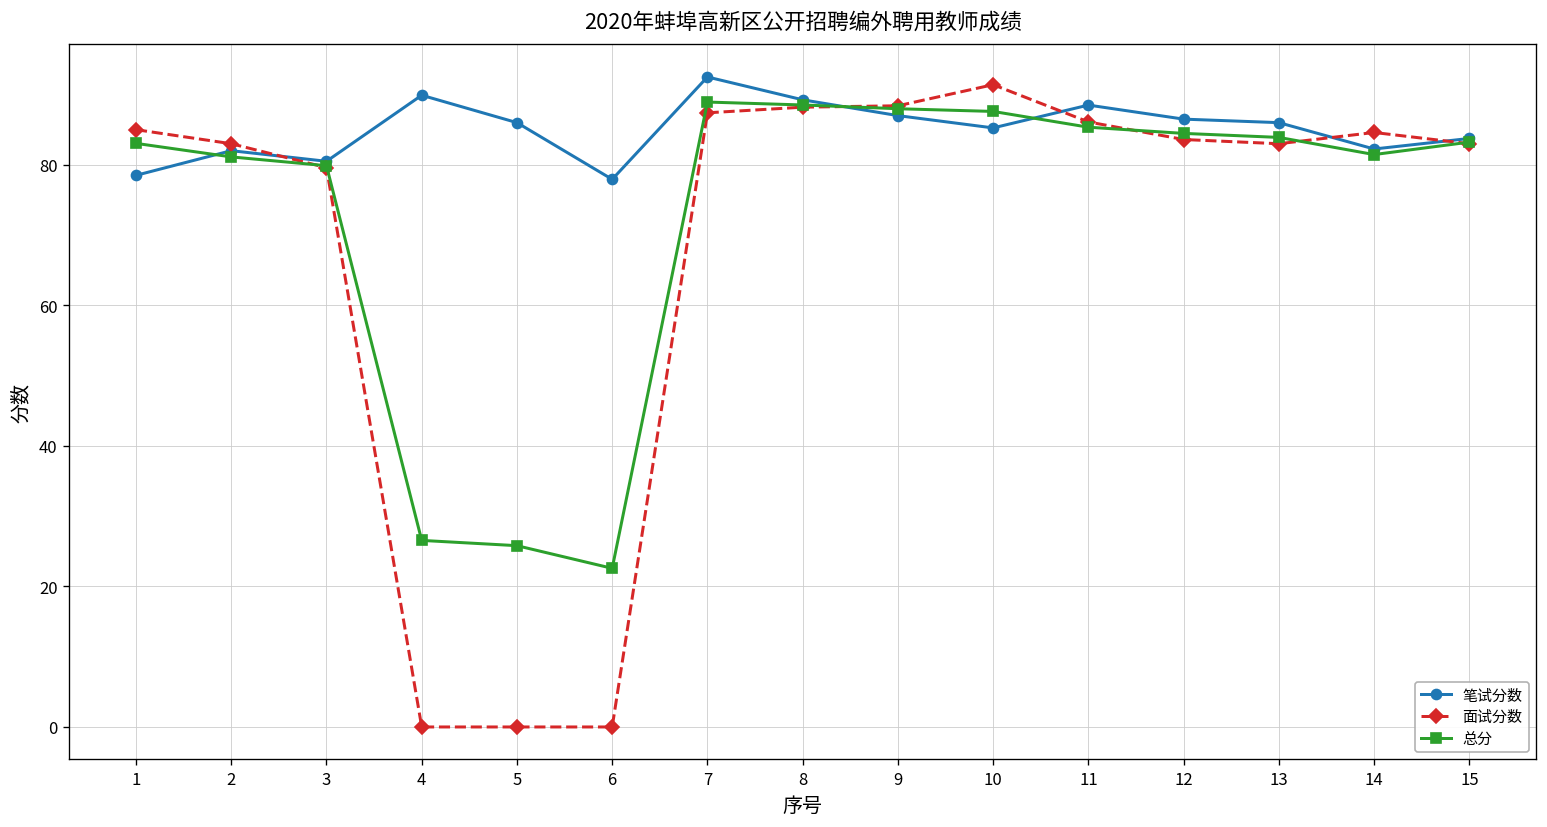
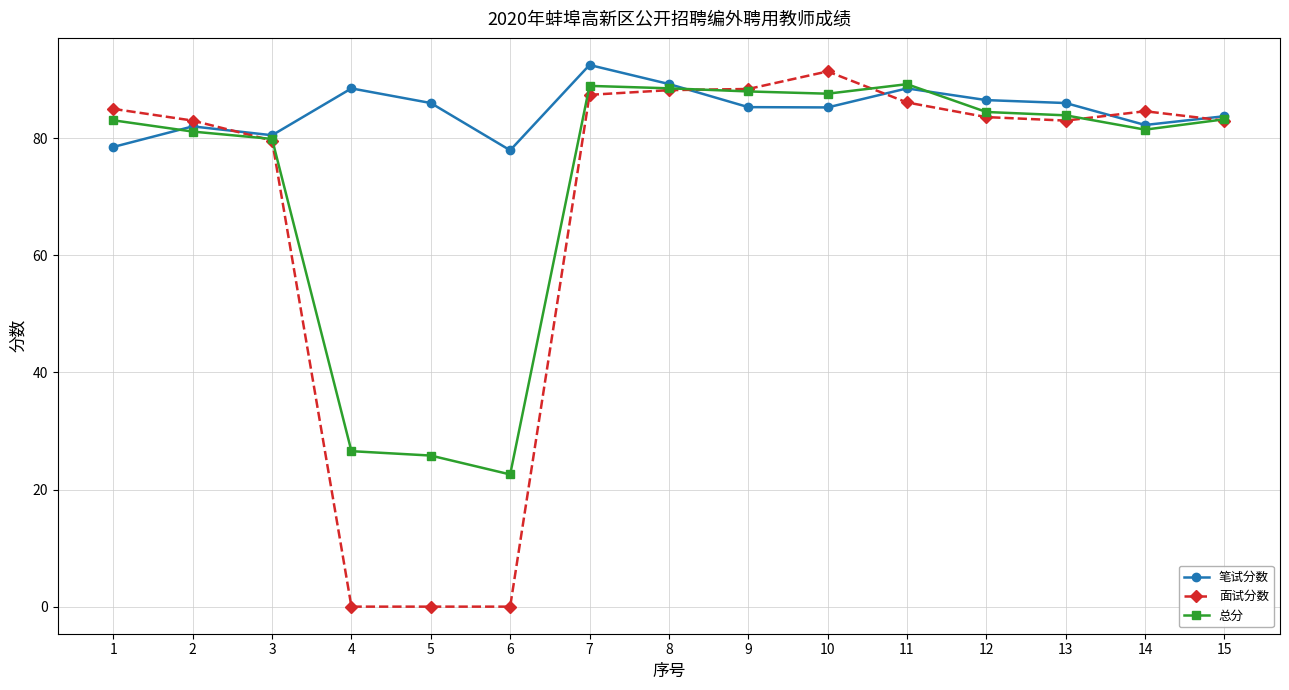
笔试分数, 4: 90 -> 89
笔试分数, 9: 87 -> 85
总分, 11: 85 -> 89
